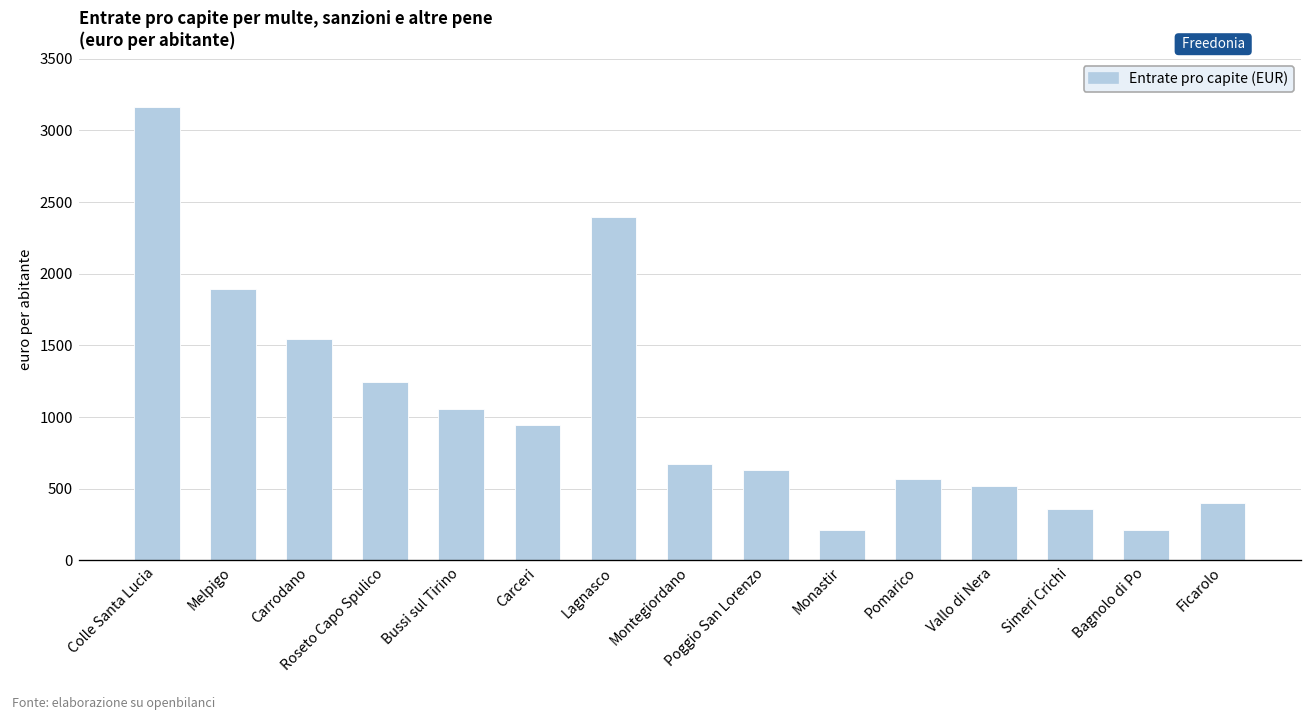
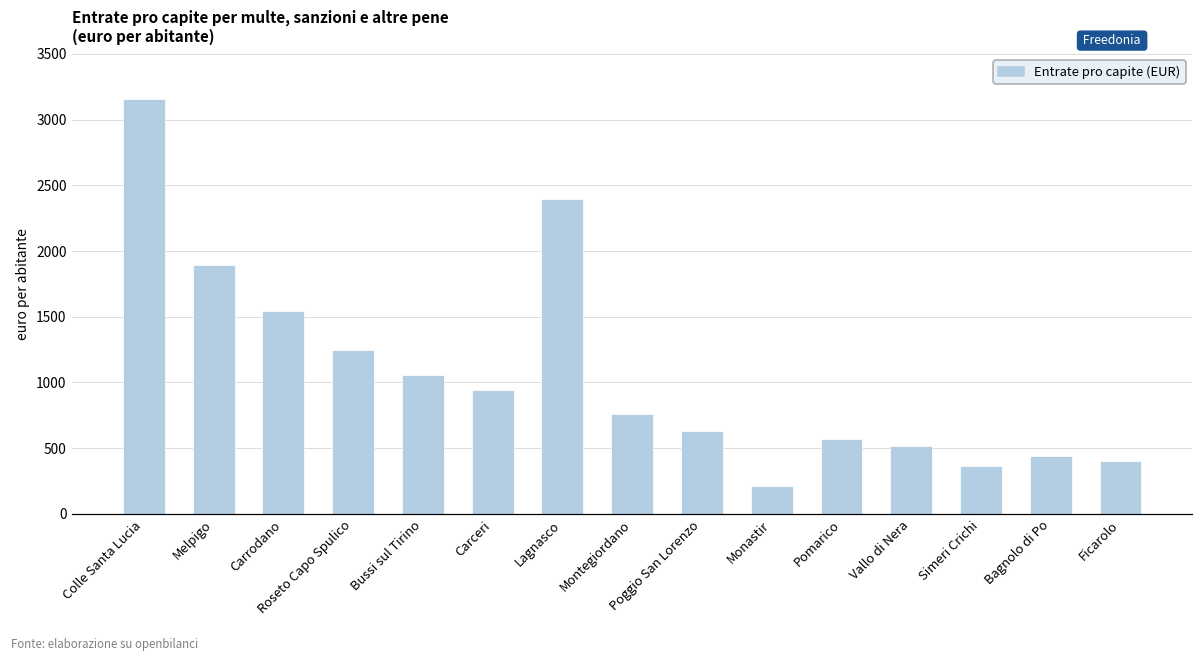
Montegiordano: 670 -> 760
Bagnolo di Po: 210 -> 440
